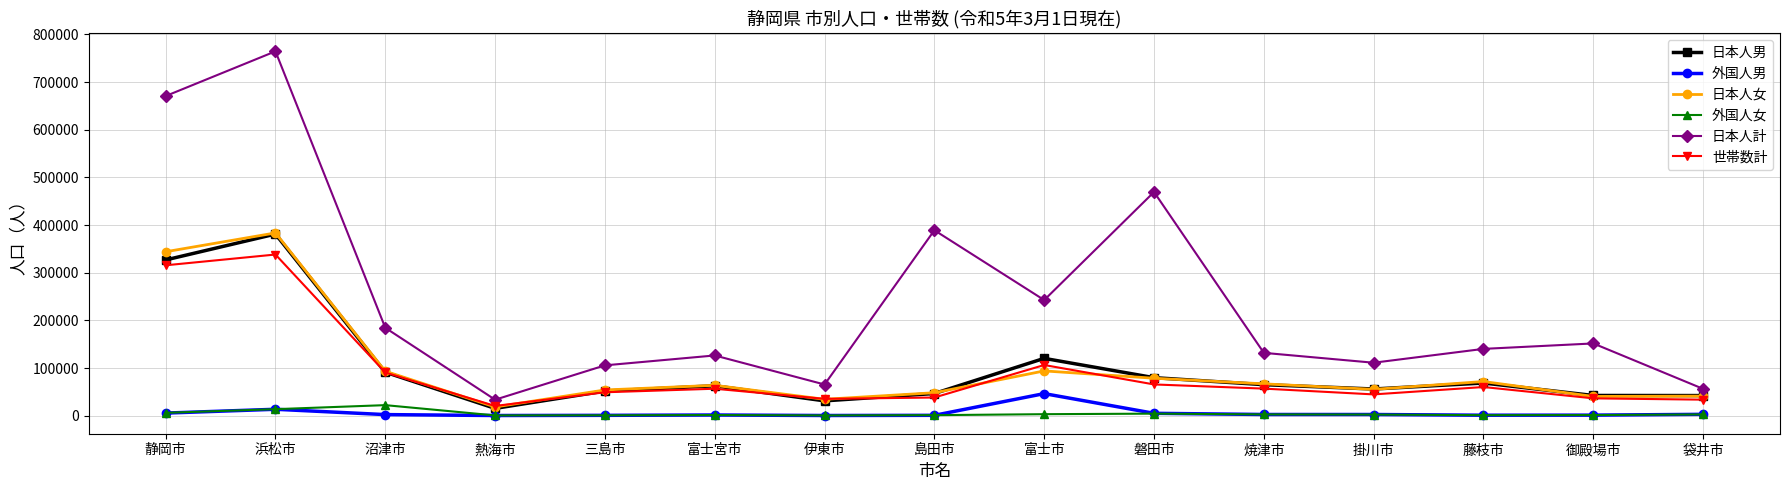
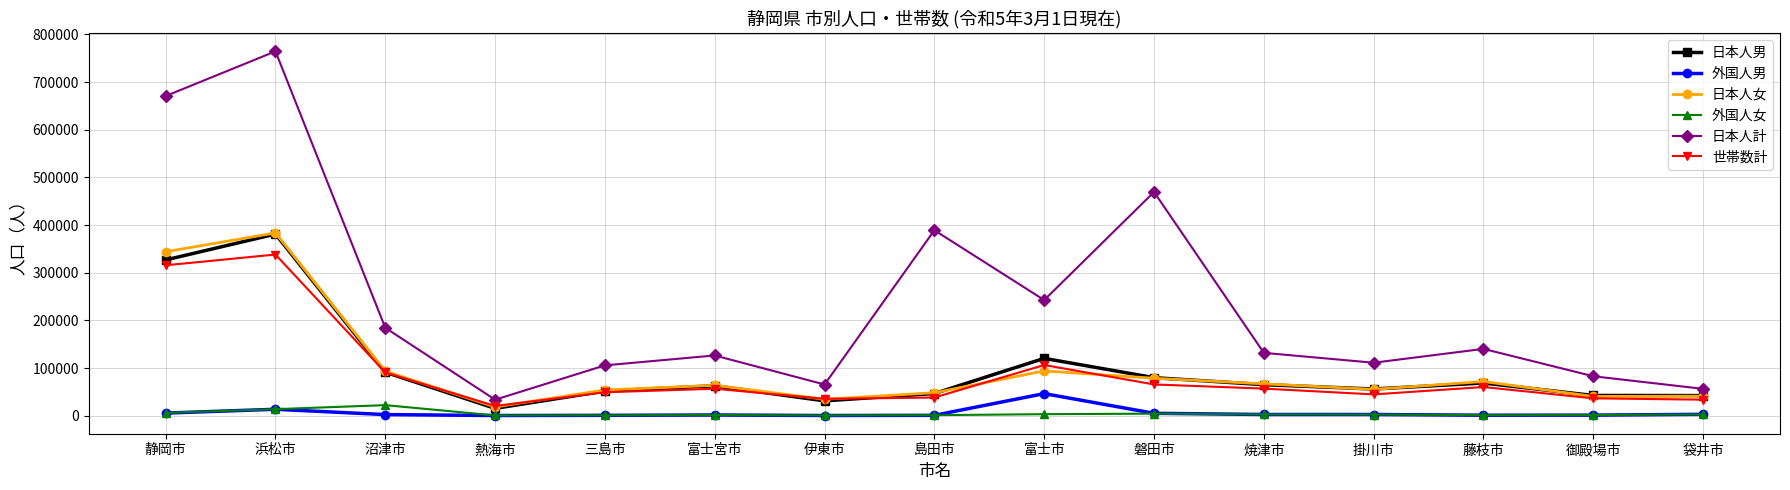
日本人計, 御殿場市: 150000 -> 80000
